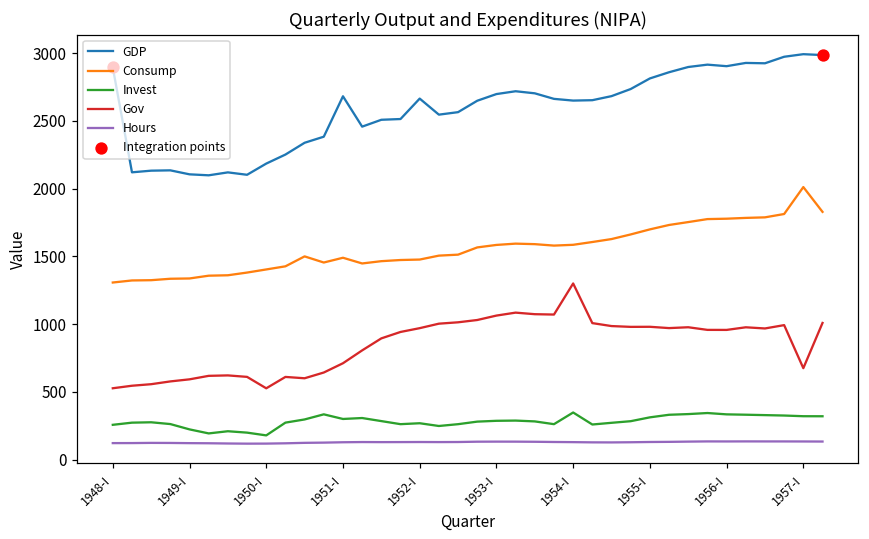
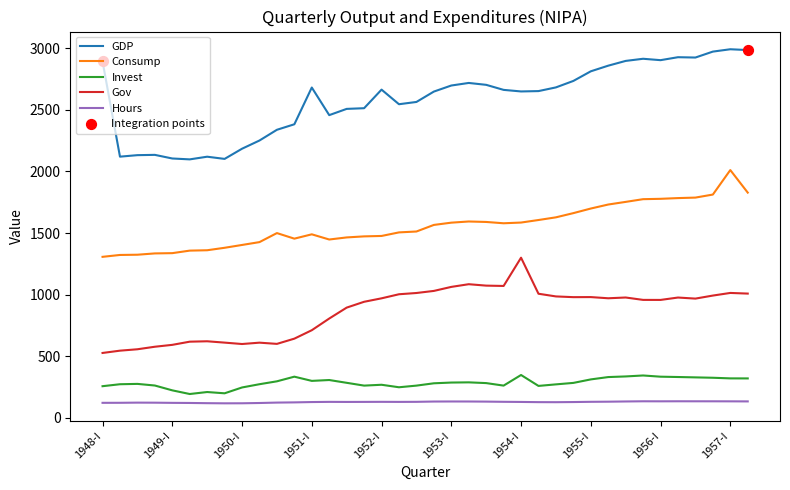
Invest, 1950-I: 180 -> 250
Gov, 1950-I: 530 -> 600
Gov, 1957-I: 680 -> 1010
